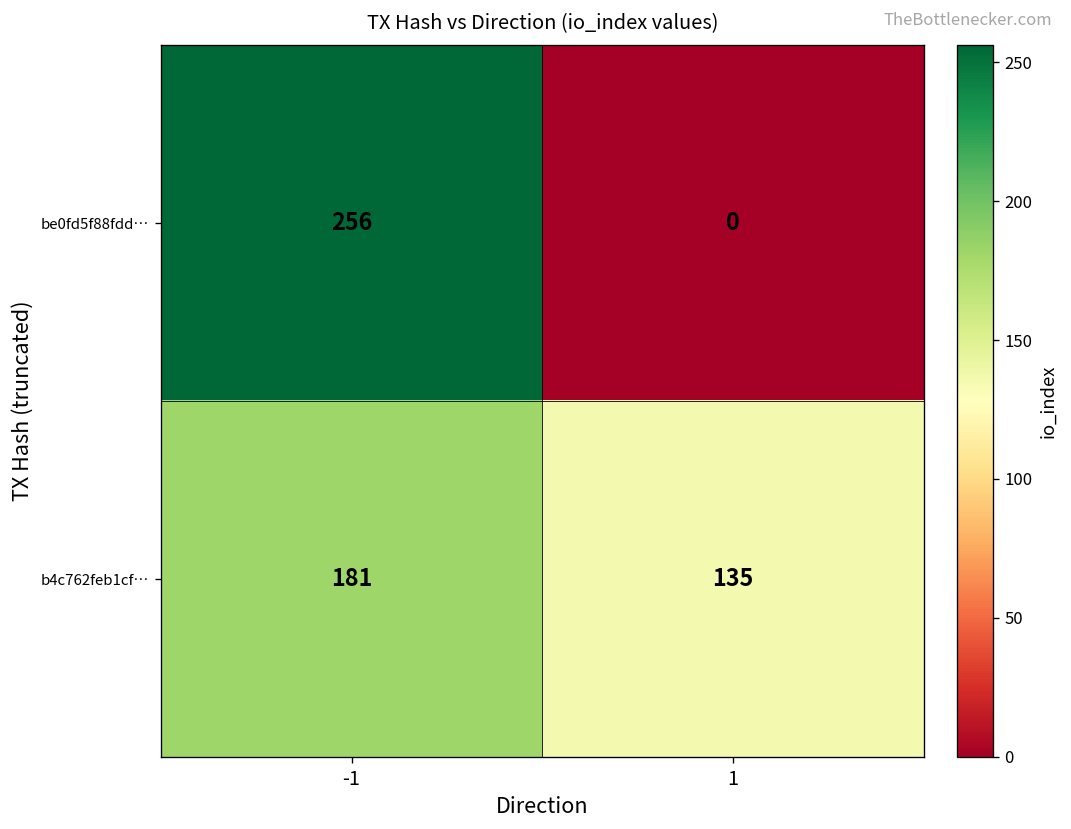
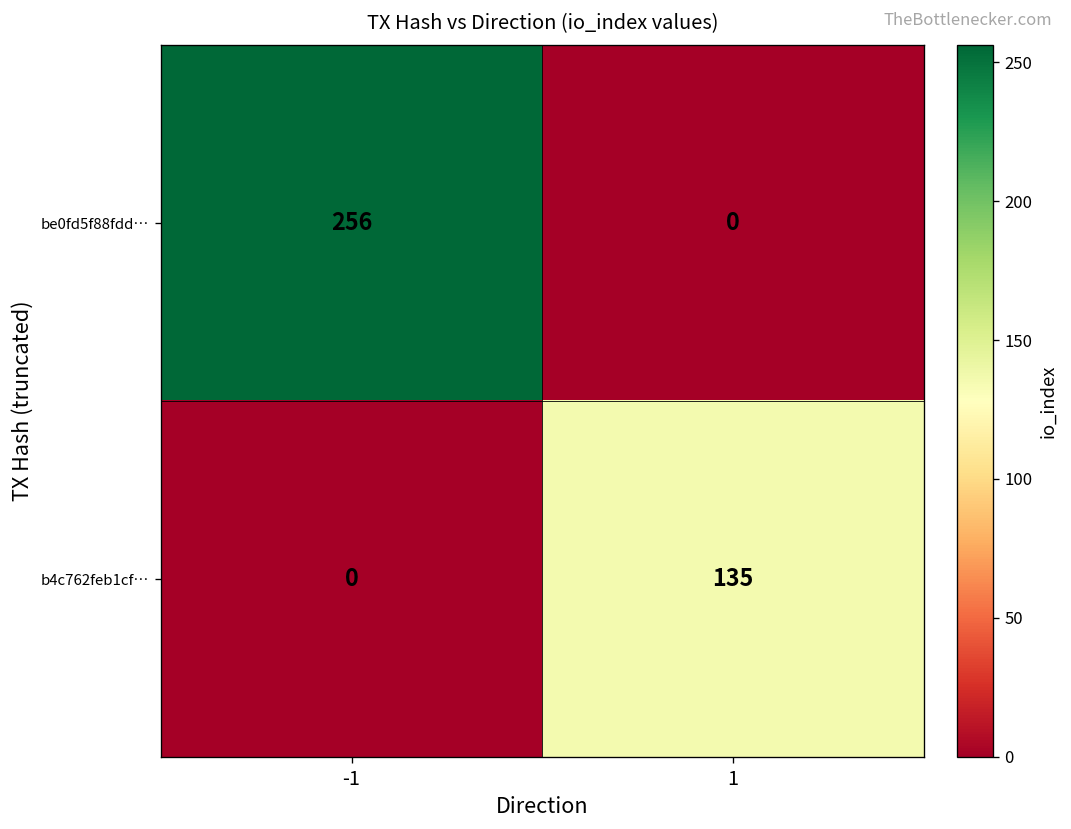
b4c762feb1cf…, -1: 181 -> 0
